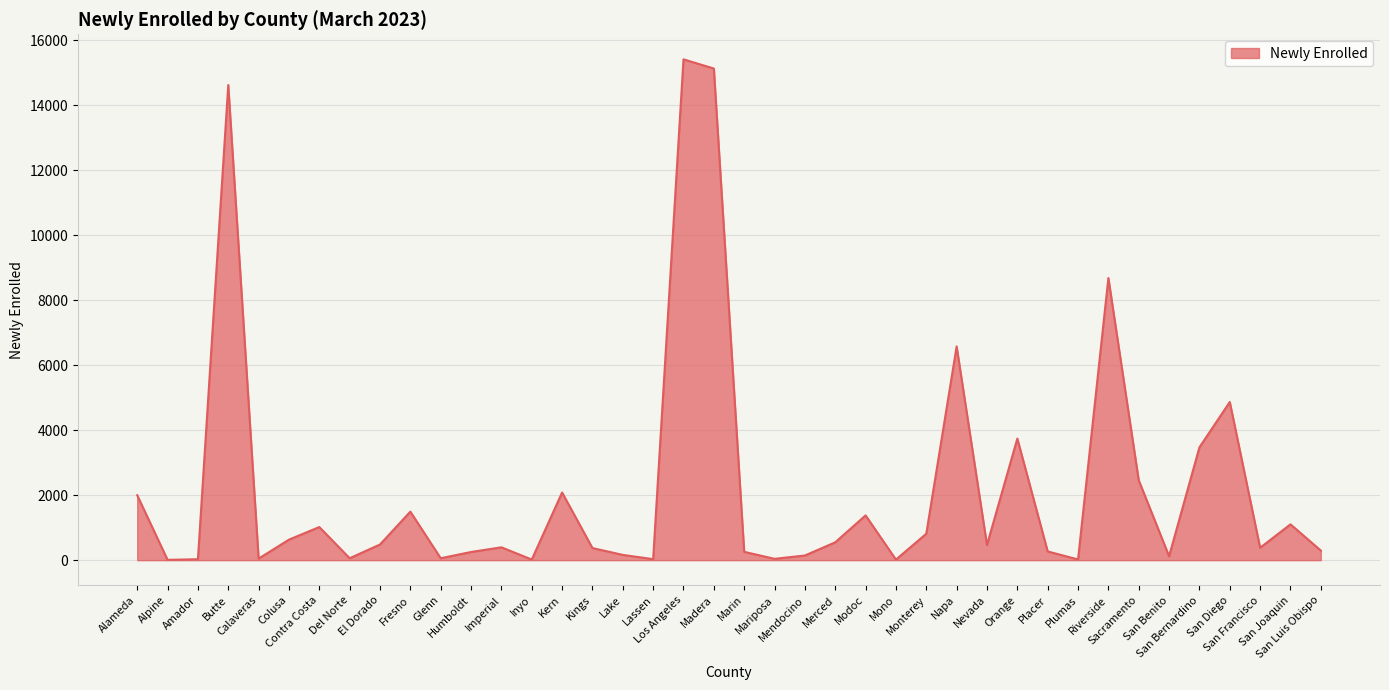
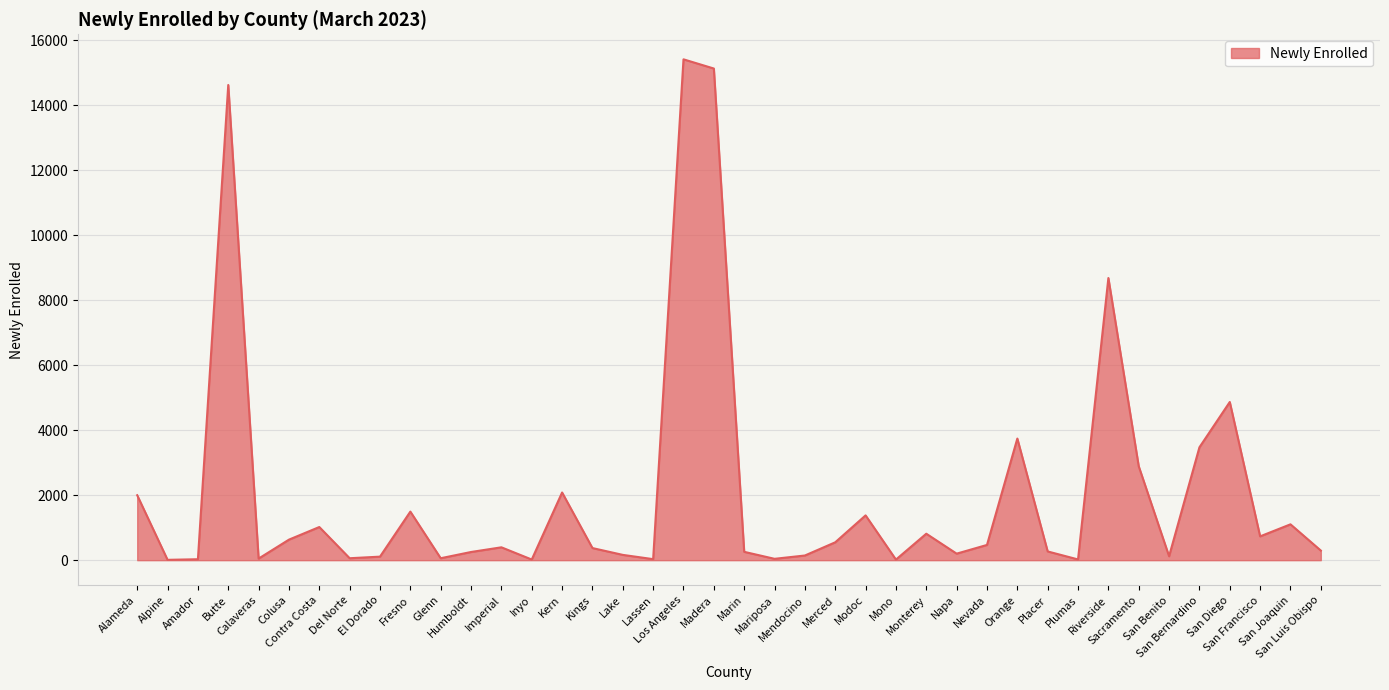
El Dorado: 500 -> 100
Napa: 6600 -> 200
Sacramento: 2500 -> 2900
San Francisco: 400 -> 700
